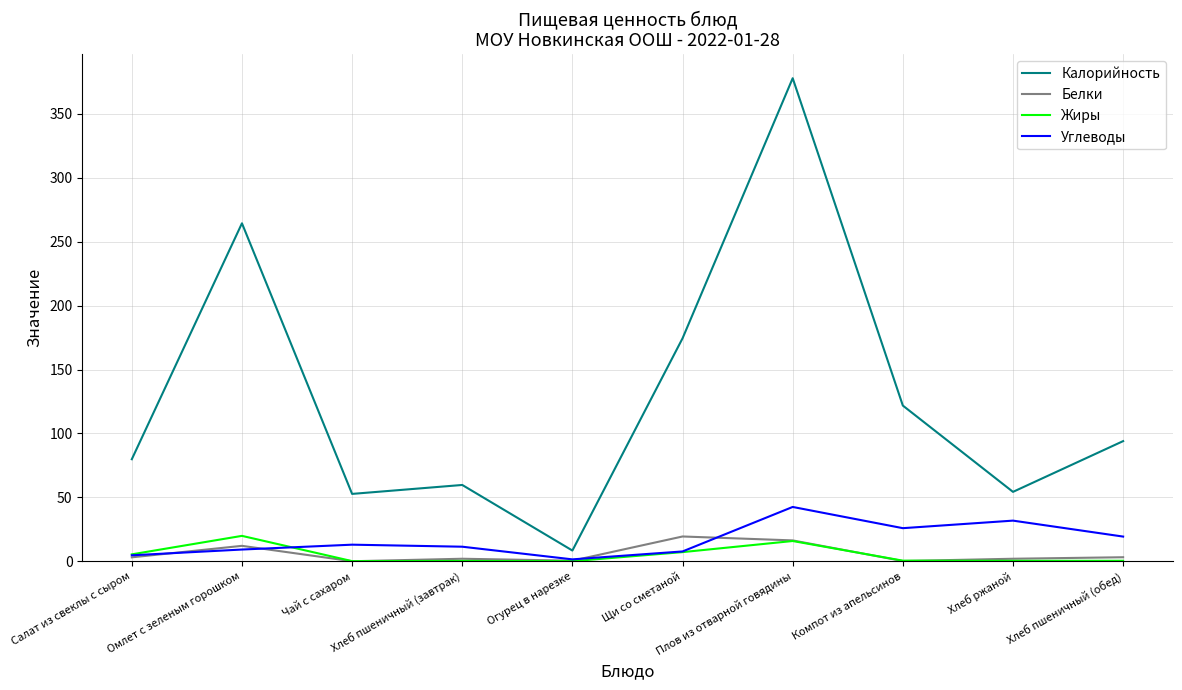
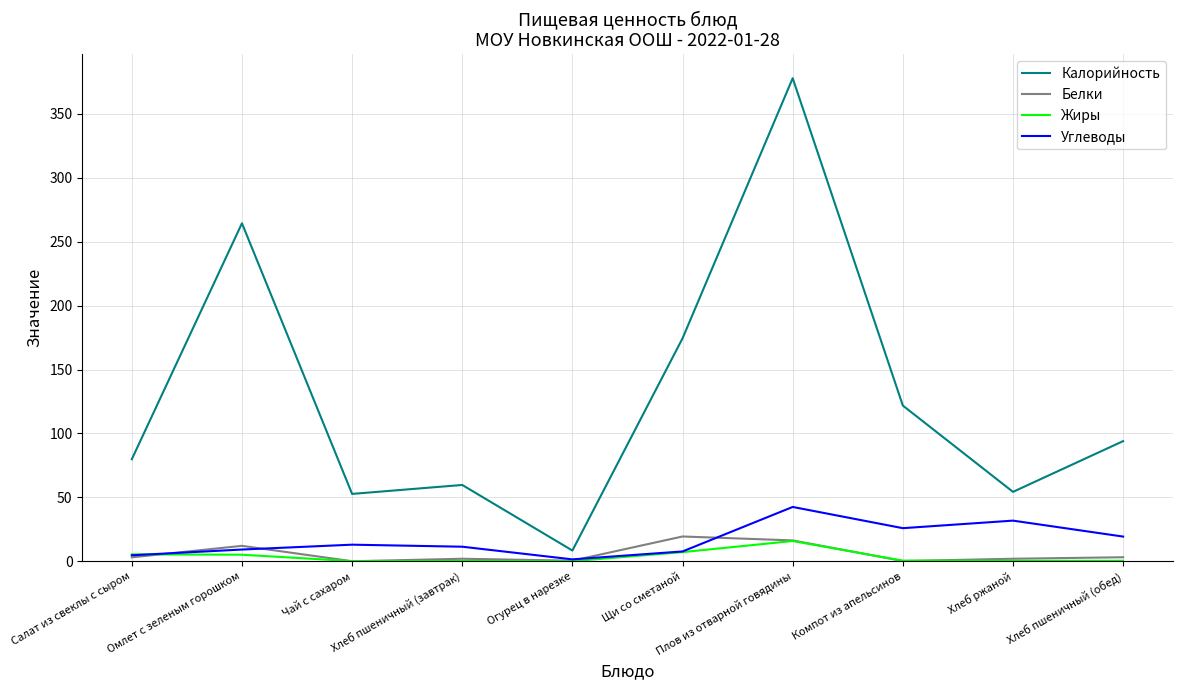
Жиры, Омлет с зеленым горошком: 20 -> 5
